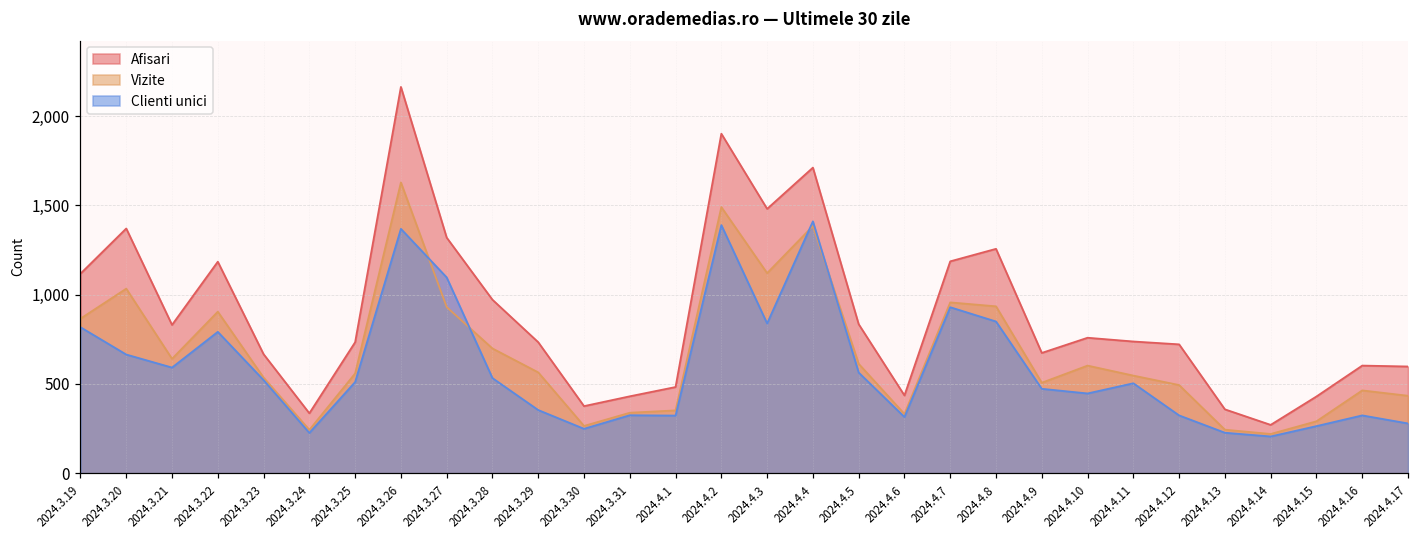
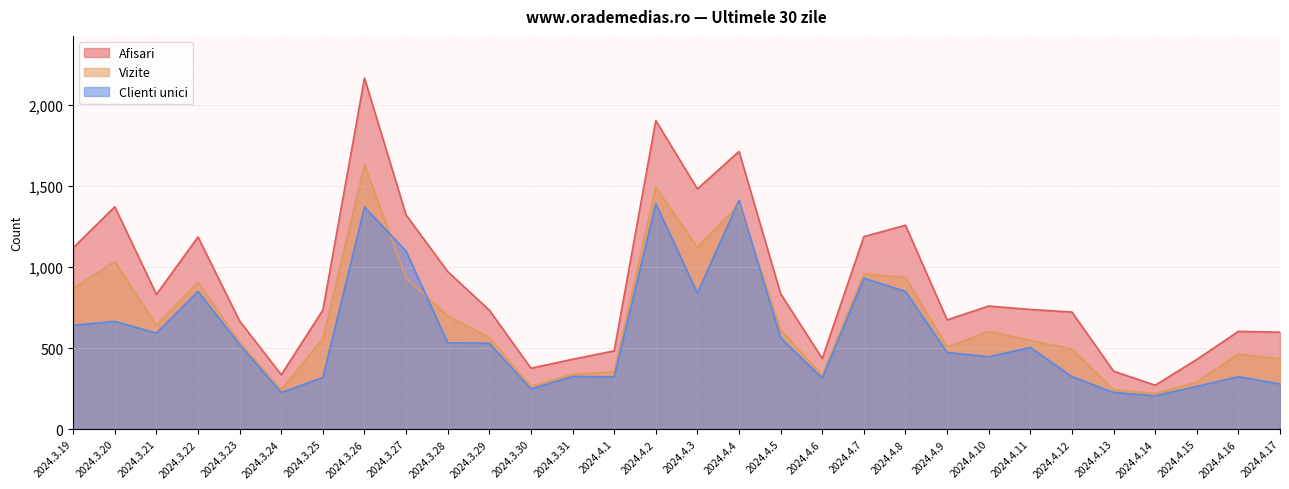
Clienti unici, 2024.3.19: 820 -> 640
Clienti unici, 2024.3.22: 790 -> 850
Clienti unici, 2024.3.25: 510 -> 320
Clienti unici, 2024.3.29: 350 -> 530
